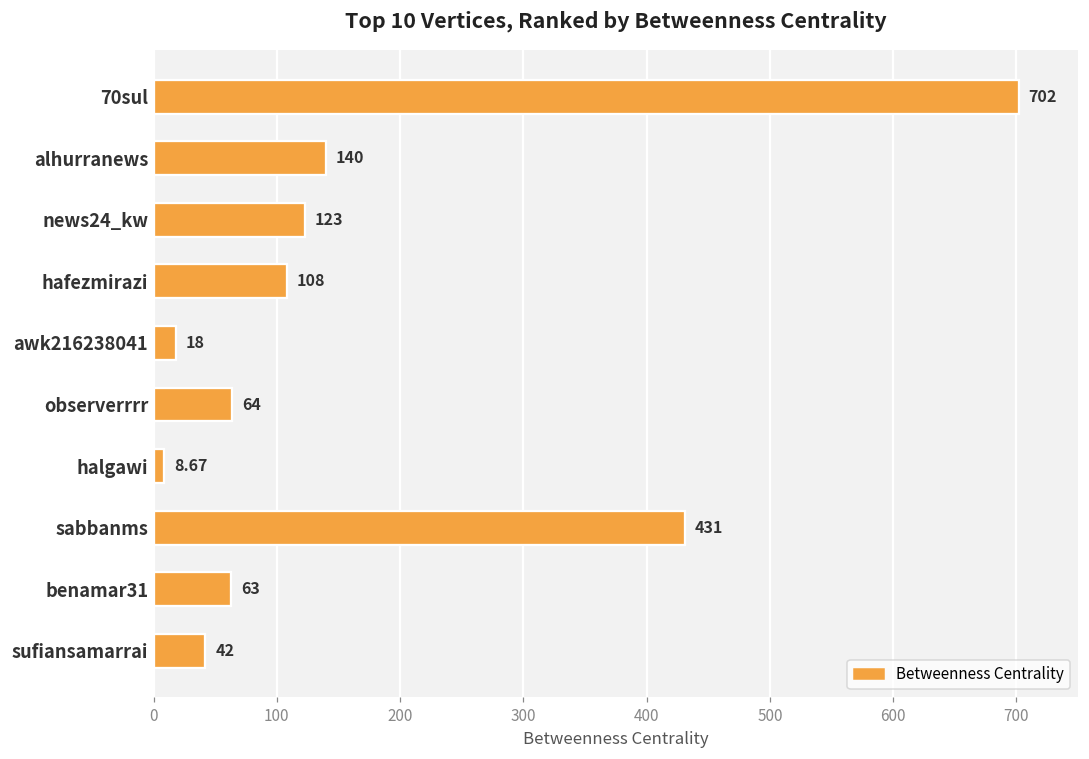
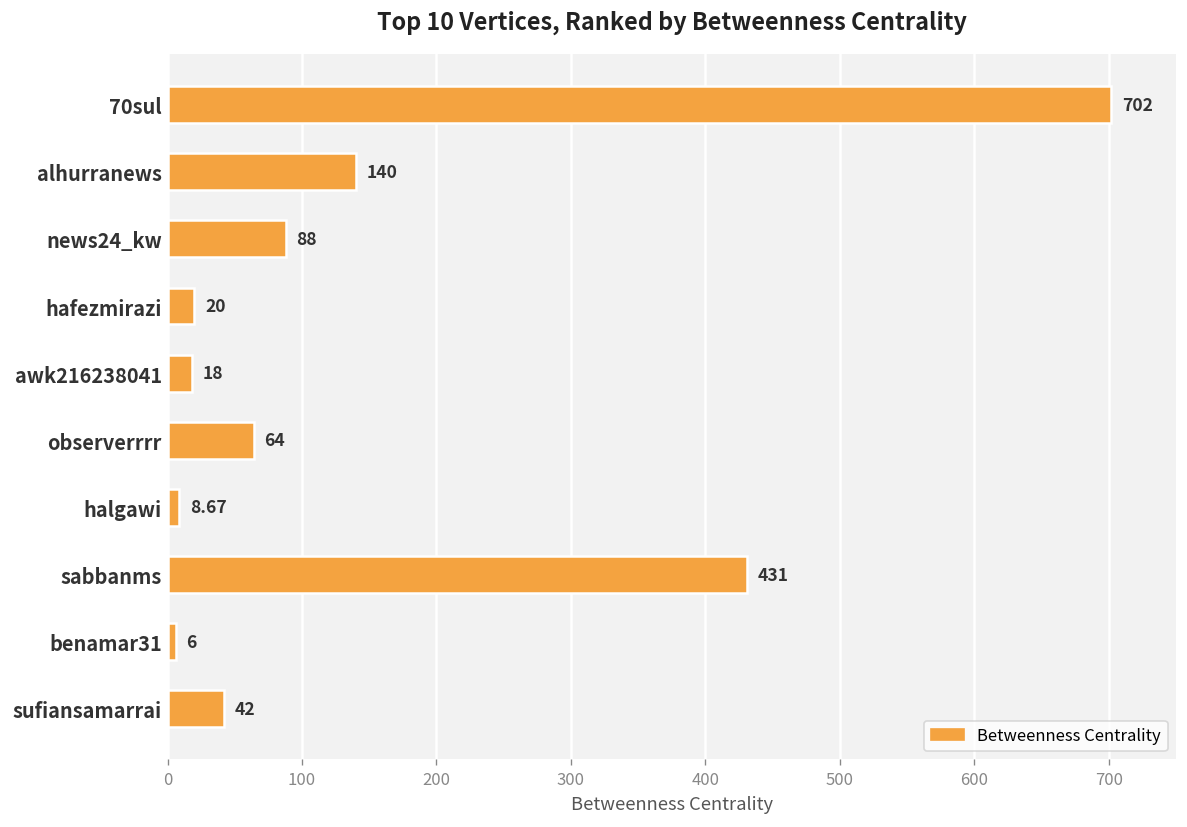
news24_kw: 123 -> 88
hafezmirazi: 108 -> 20
benamar31: 63 -> 6
